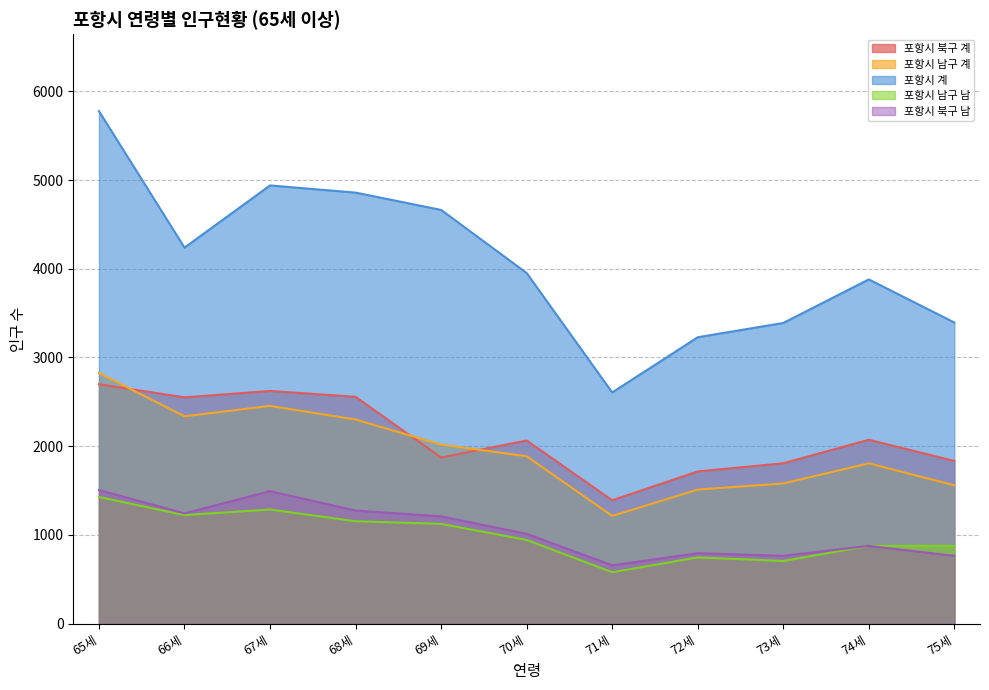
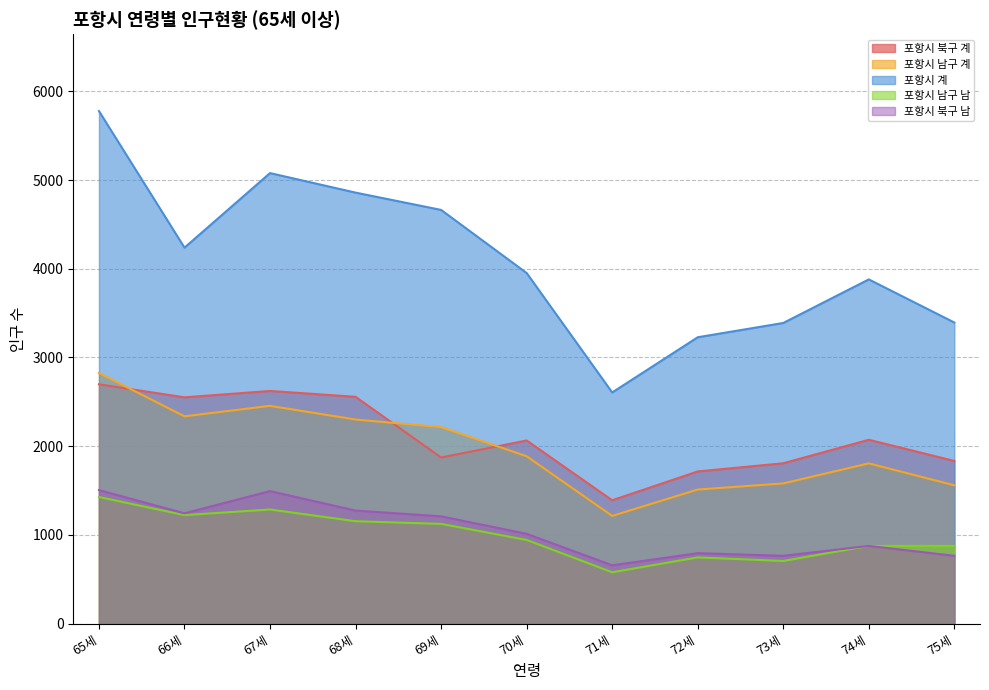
포항시 계, 67세: 4900 -> 5100
포항시 남구 계, 69세: 2000 -> 2200
